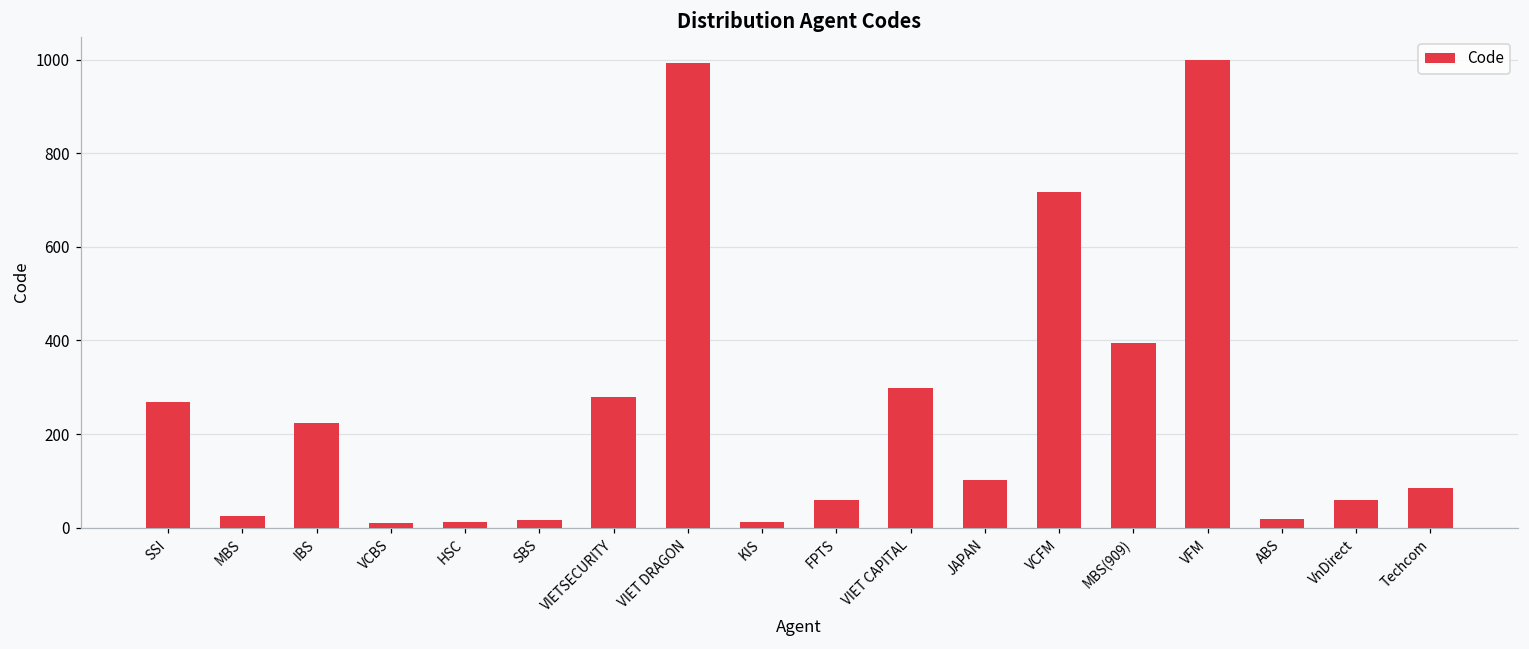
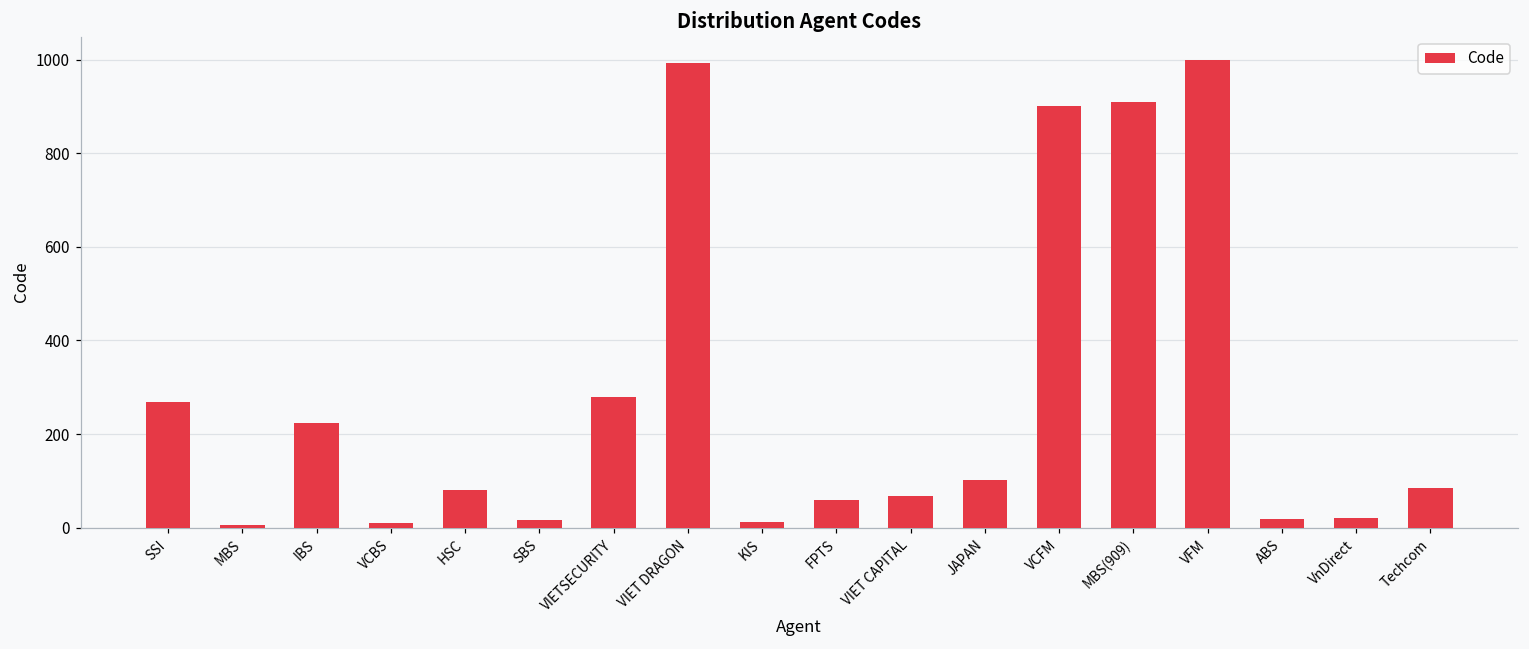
MBS: 30 -> 10
HSC: 10 -> 80
VIET CAPITAL: 300 -> 70
VCFM: 720 -> 900
MBS(909): 390 -> 910
VnDirect: 60 -> 20
